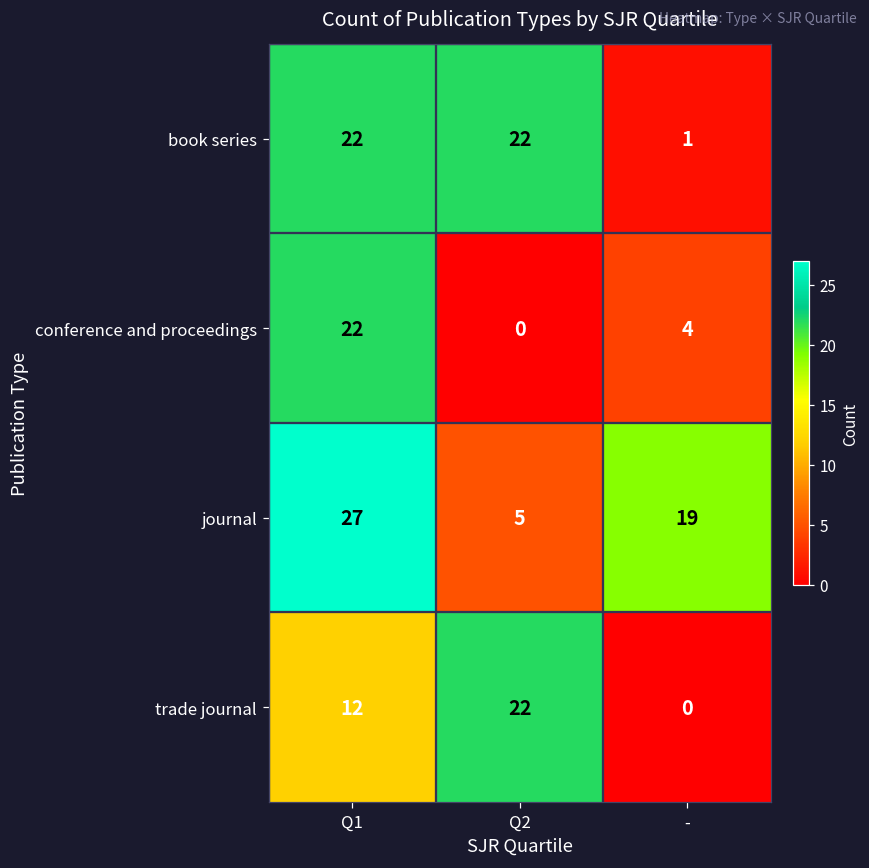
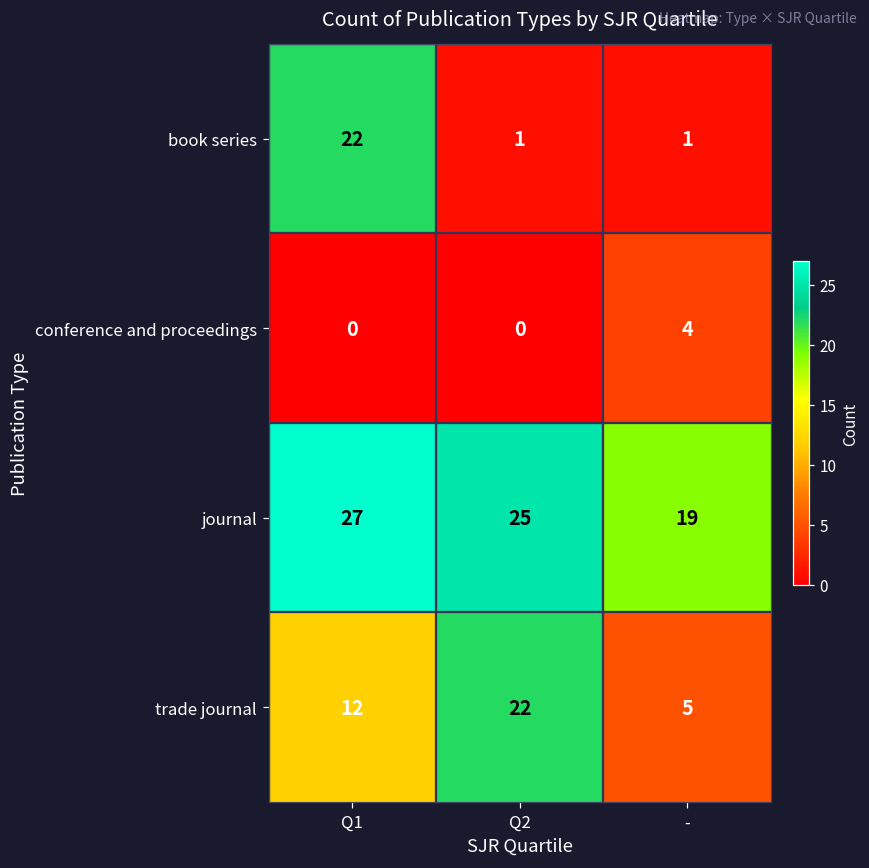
book series, Q2: 22 -> 1
conference and proceedings, Q1: 22 -> 0
journal, Q2: 5 -> 25
trade journal, -: 0 -> 5
